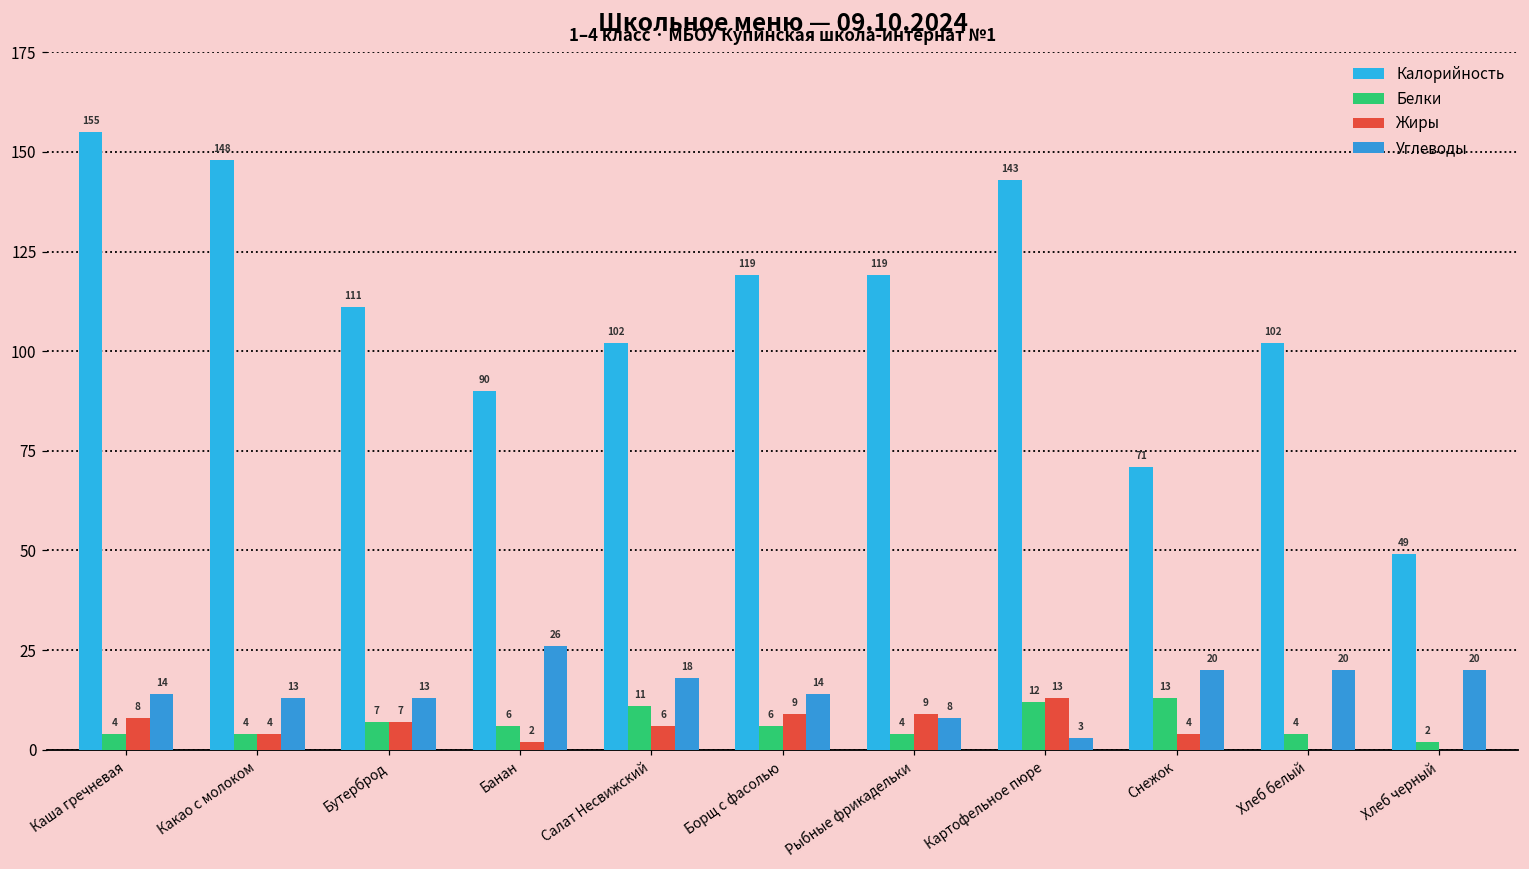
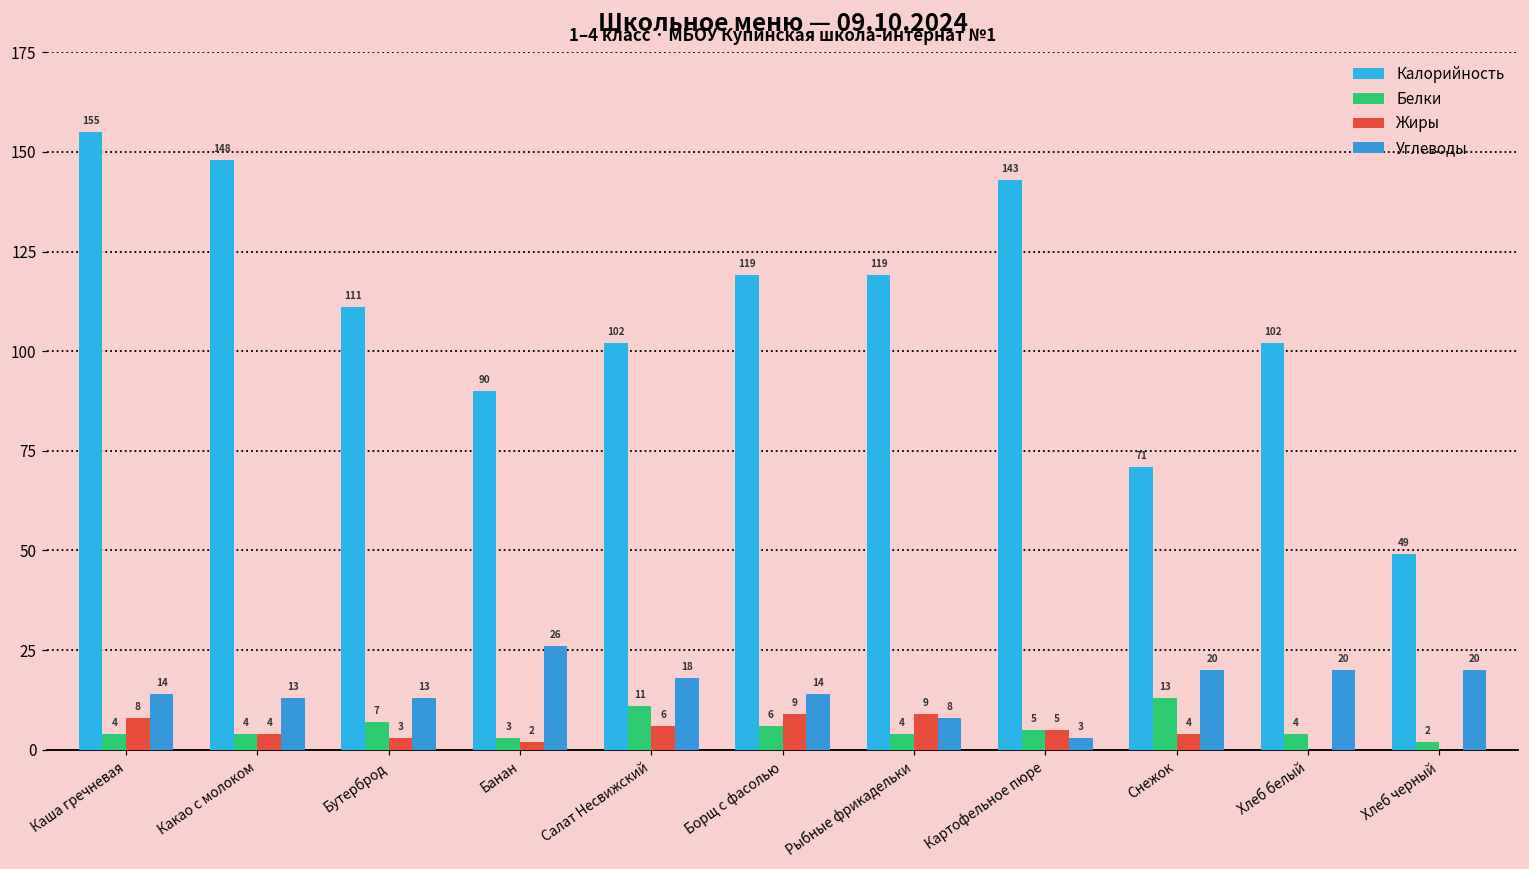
Жиры, Бутерброд: 7 -> 3
Белки, Банан: 6 -> 3
Белки, Картофельное пюре: 12 -> 5
Жиры, Картофельное пюре: 13 -> 5
